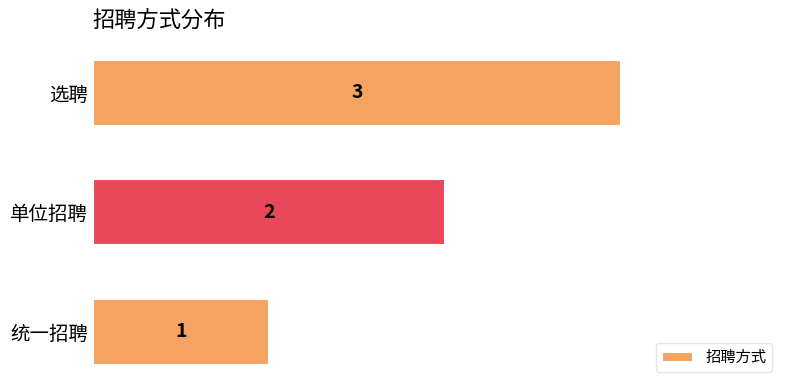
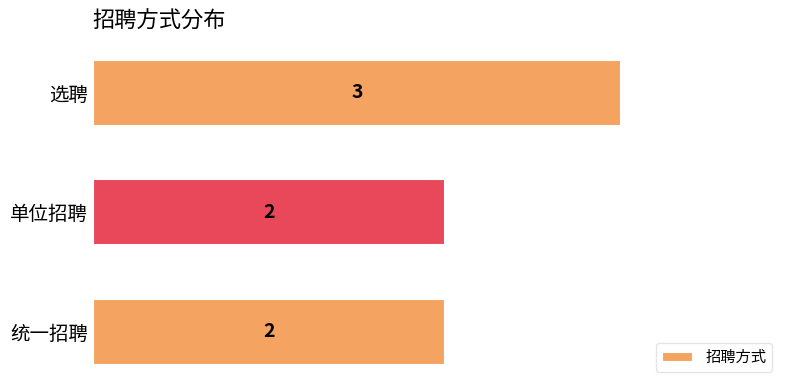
统一招聘: 1 -> 2
